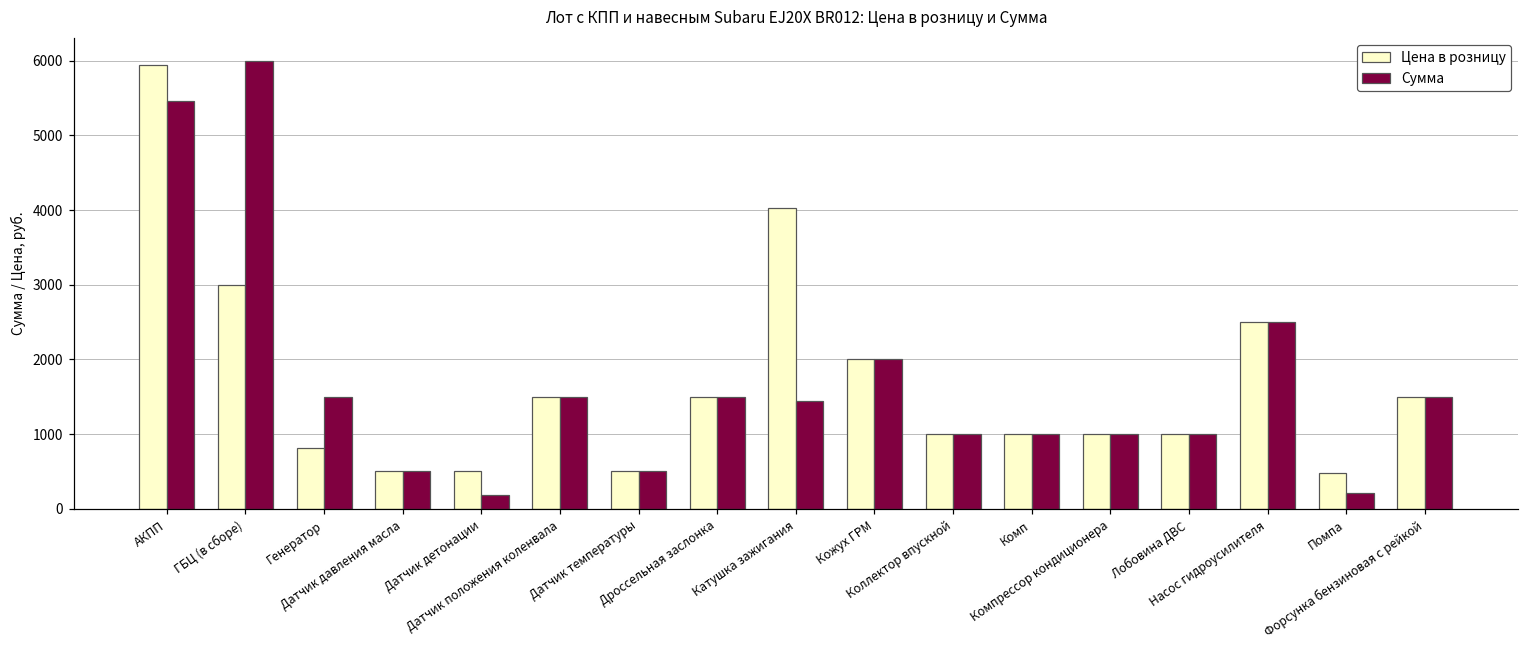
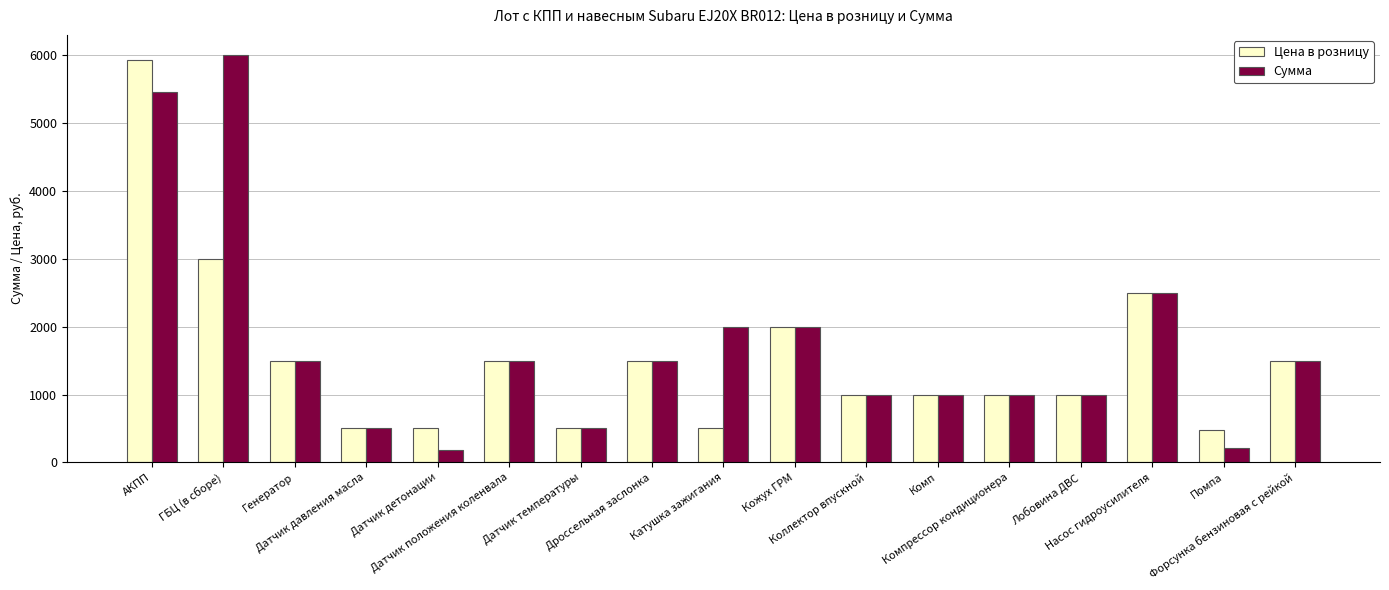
Цена в розницу, Генератор: 800 -> 1500
Цена в розницу, Катушка зажигания: 4000 -> 500
Сумма, Катушка зажигания: 1400 -> 2000
